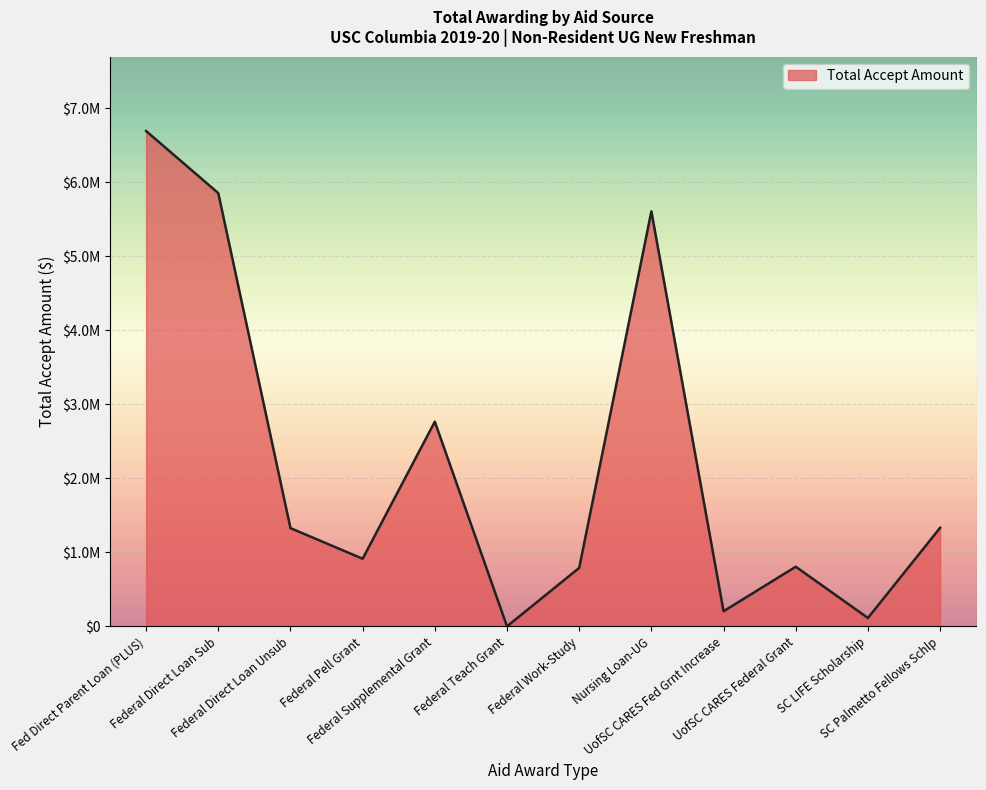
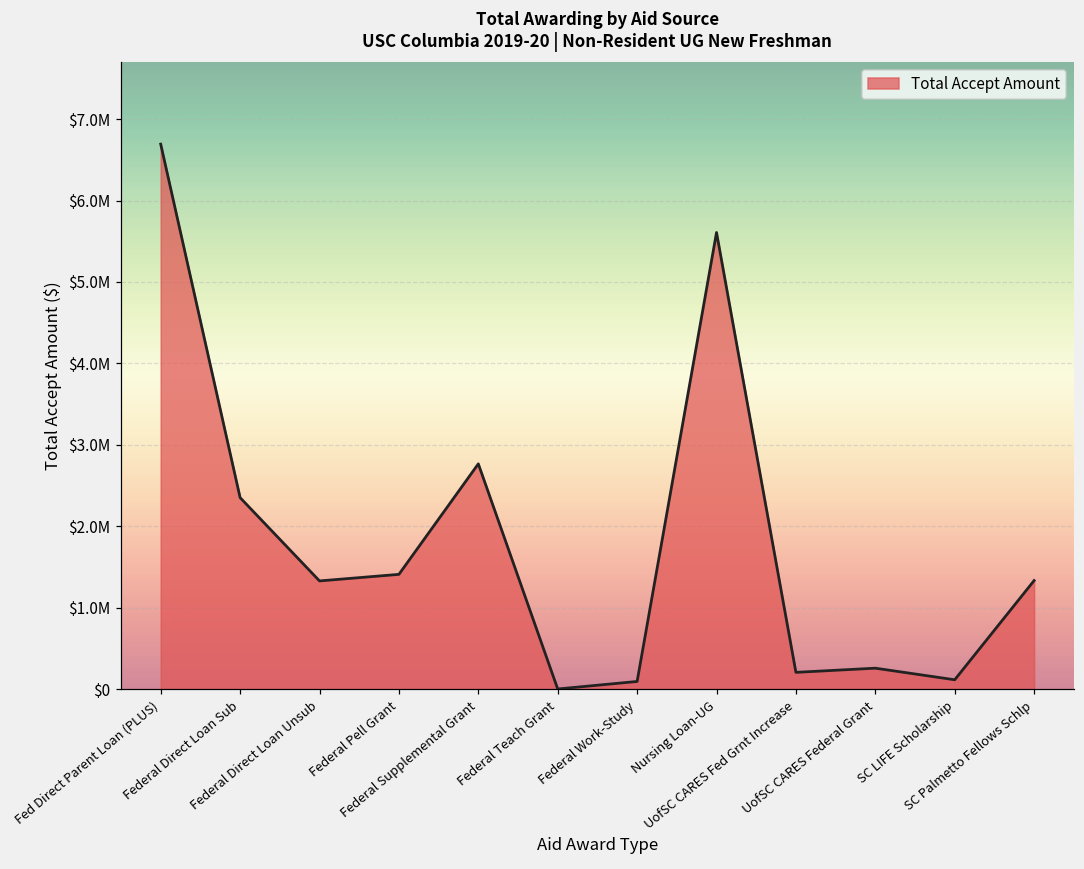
Federal Direct Loan Sub: $5900000 -> $2400000
Federal Pell Grant: $900000 -> $1400000
Federal Work-Study: $800000 -> $100000
UofSC CARES Federal Grant: $800000 -> $300000
